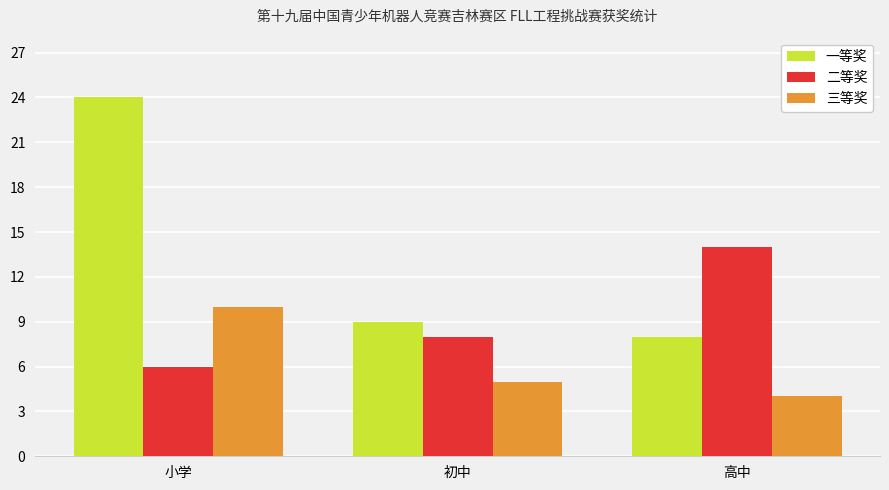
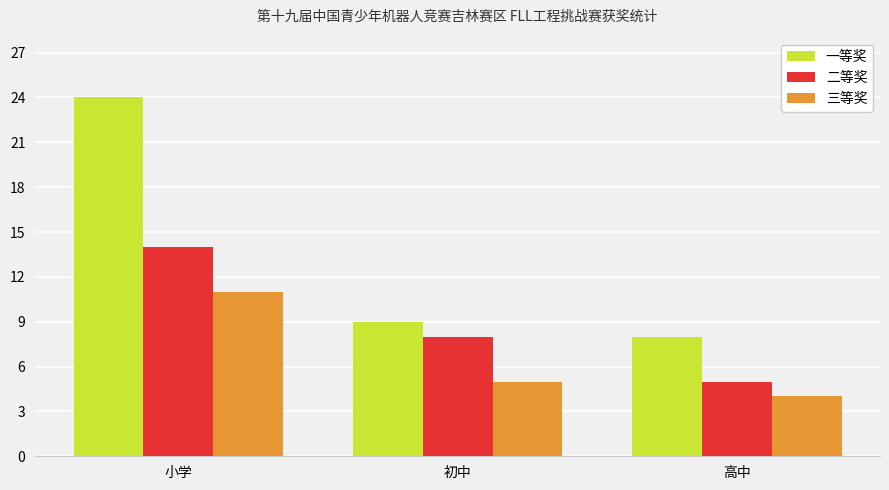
二等奖, 小学: 6 -> 14
三等奖, 小学: 10 -> 11
二等奖, 高中: 14 -> 5
